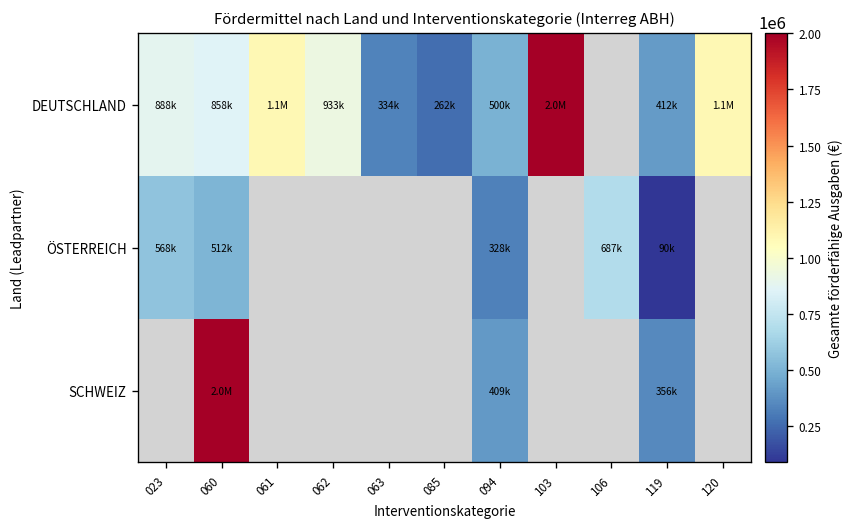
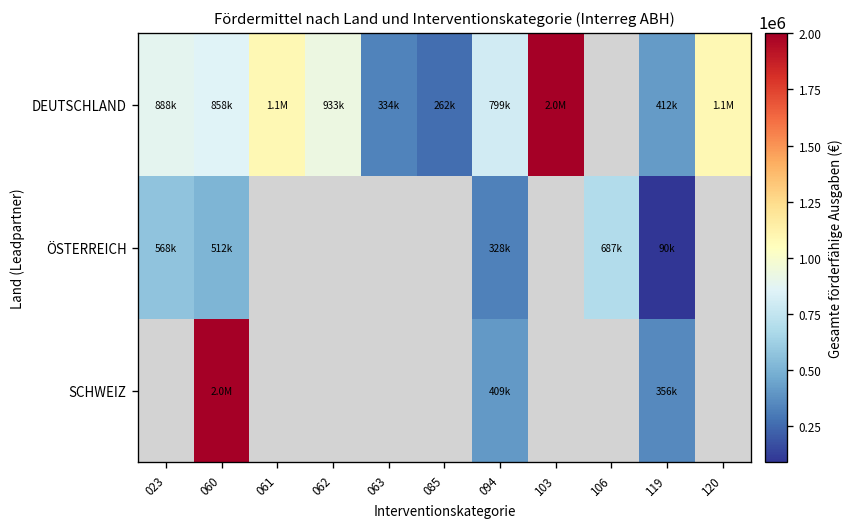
DEUTSCHLAND, 094: 500k -> 799k
